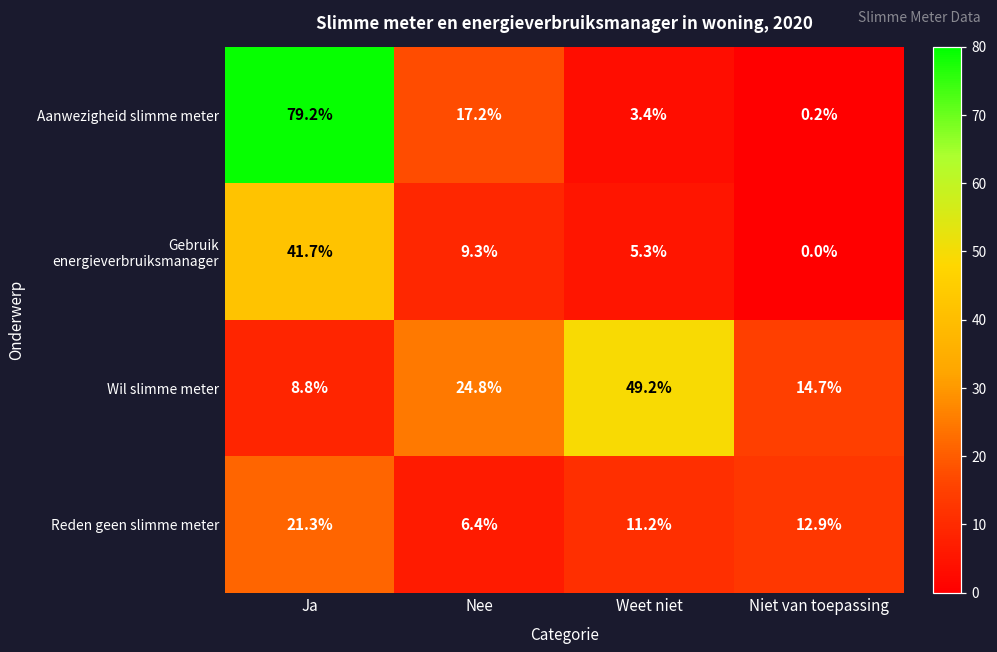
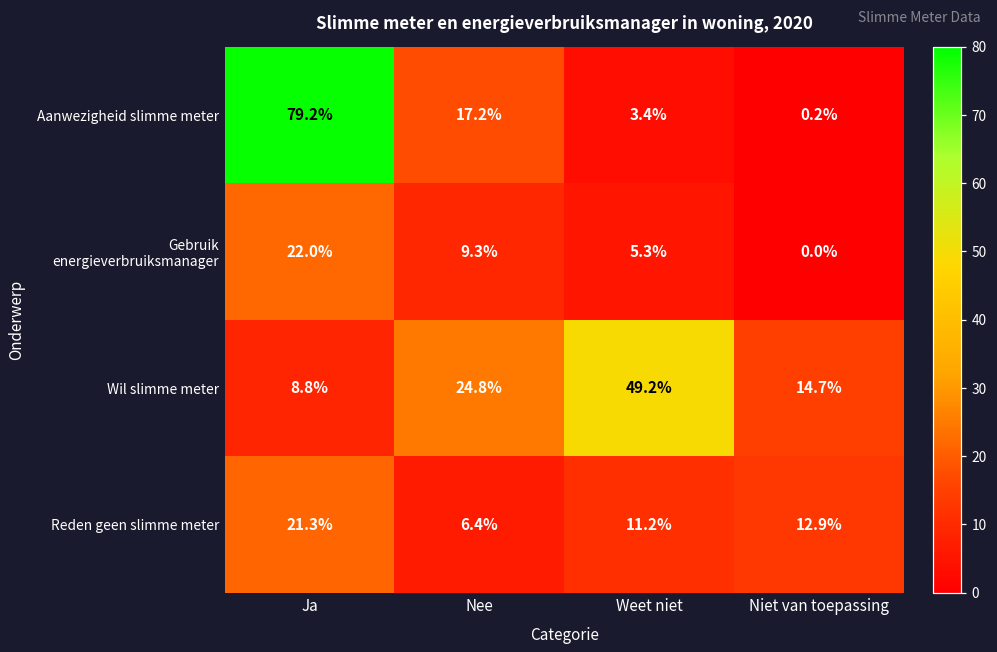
Gebruik energieverbruiksmanager, Ja: 41.7% -> 22.0%
